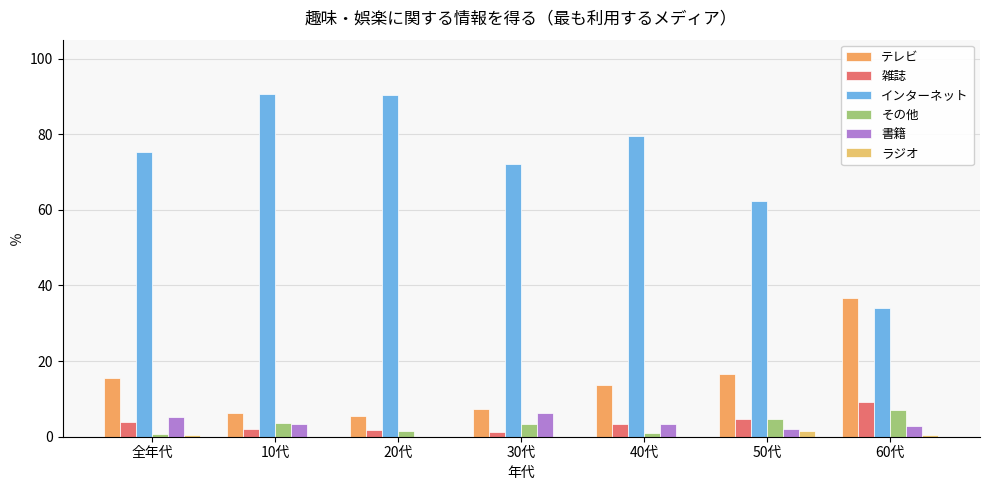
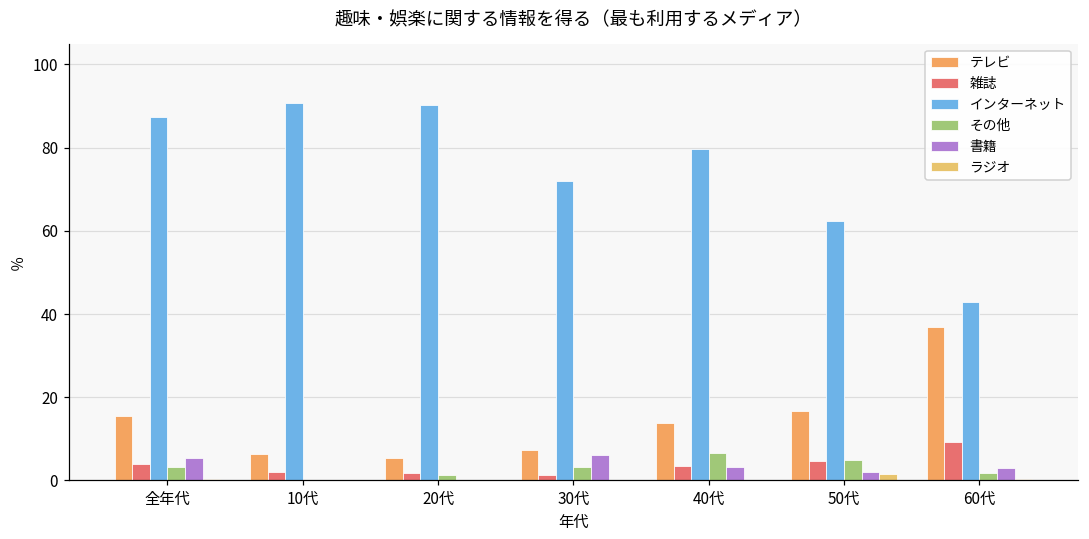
インターネット, 全年代: 75 -> 87
その他, 全年代: 1 -> 3
その他, 10代: 4 -> 0
書籍, 10代: 3 -> 0
その他, 40代: 1 -> 7
インターネット, 60代: 34 -> 43
その他, 60代: 7 -> 2
